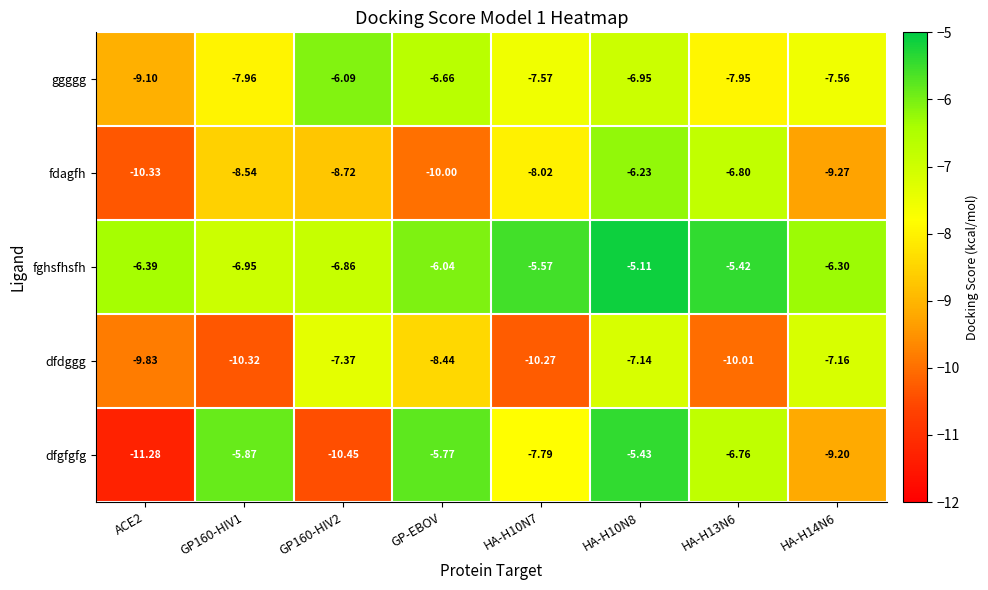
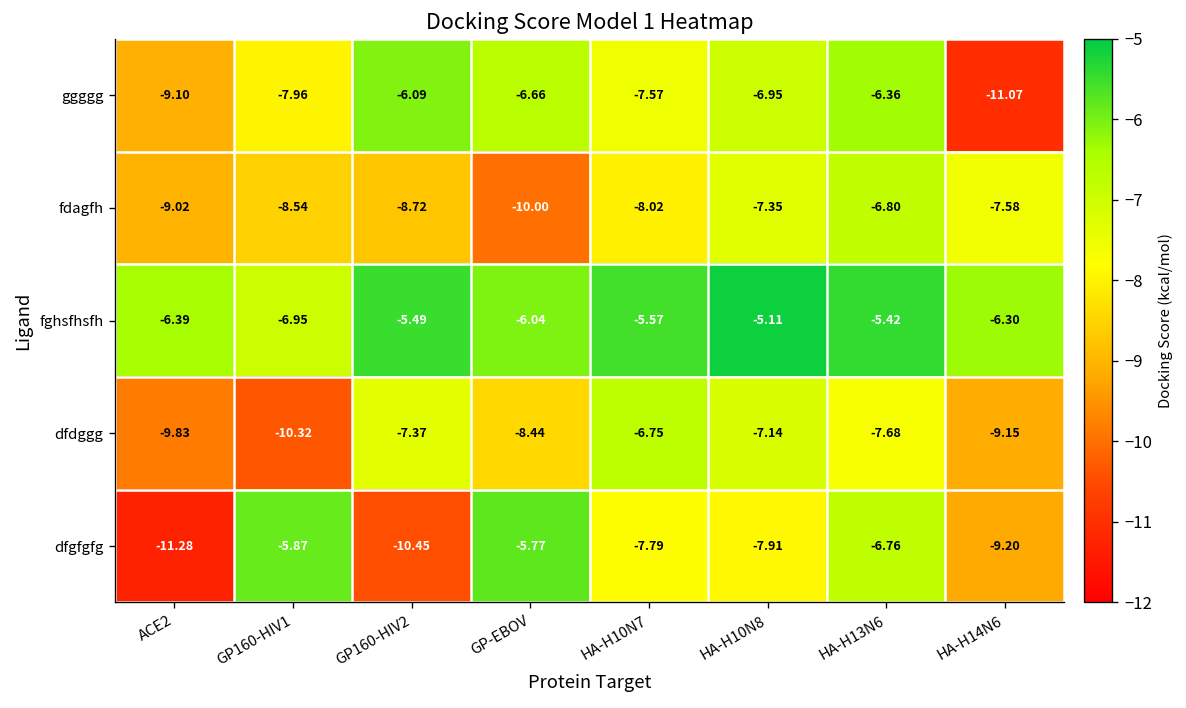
ggggg, HA-H13N6: -7.95 -> -6.36
ggggg, HA-H14N6: -7.56 -> -11.07
fdagfh, ACE2: -10.33 -> -9.02
fdagfh, HA-H10N8: -6.23 -> -7.35
fdagfh, HA-H14N6: -9.27 -> -7.58
fghsfhsfh, GP160-HIV2: -6.86 -> -5.49
dfdggg, HA-H10N7: -10.27 -> -6.75
dfdggg, HA-H13N6: -10.01 -> -7.68
dfdggg, HA-H14N6: -7.16 -> -9.15
dfgfgfg, HA-H10N8: -5.43 -> -7.91
